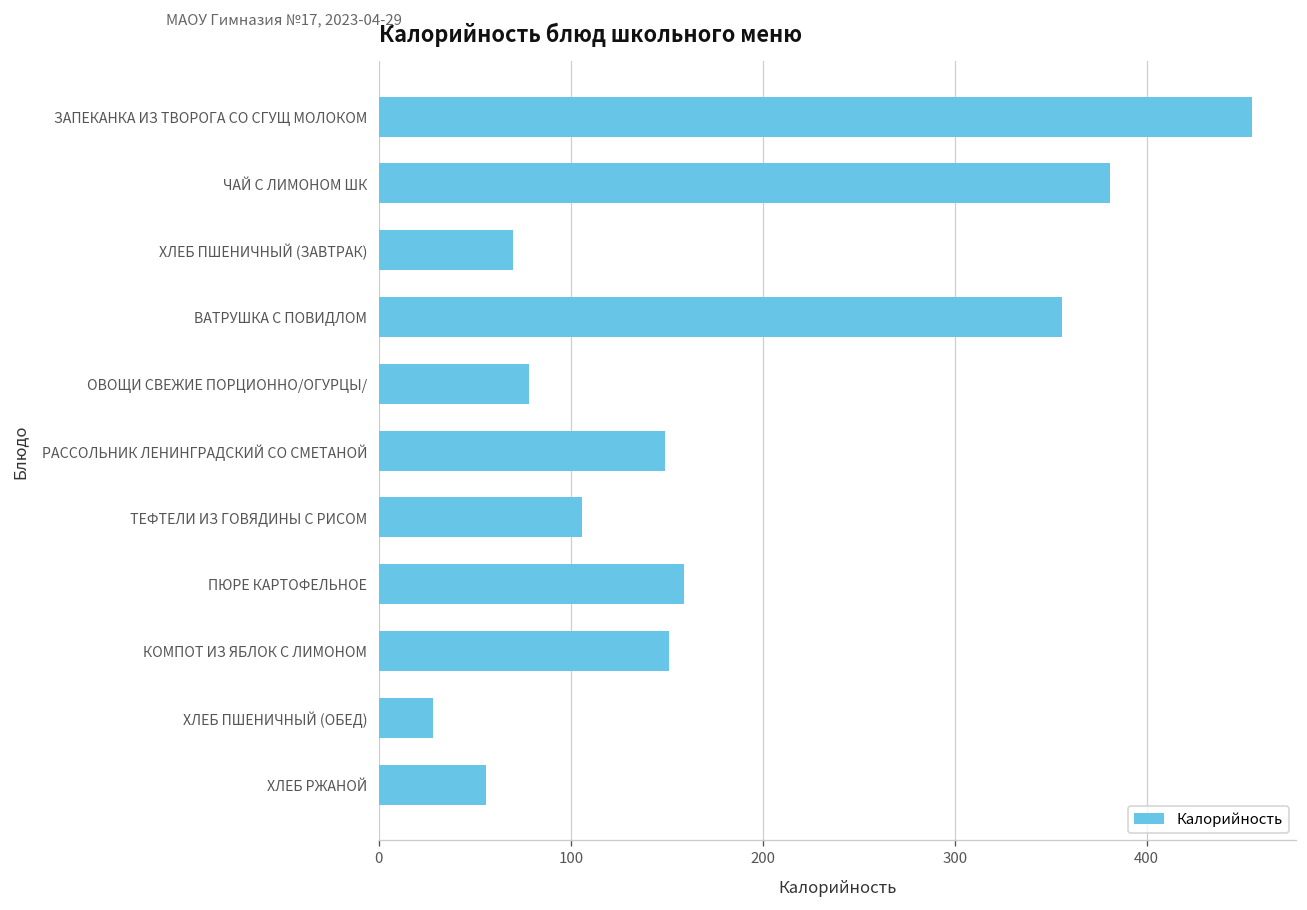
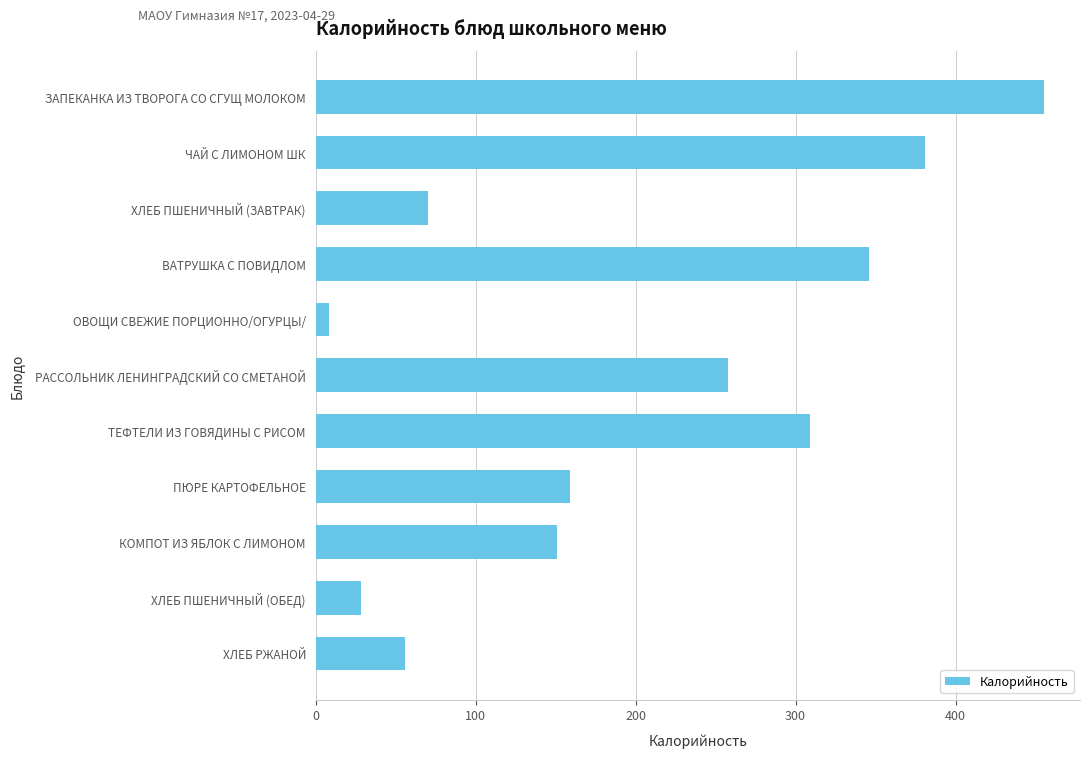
ВАТРУШКА С ПОВИДЛОМ: 356 -> 346
ОВОЩИ СВЕЖИЕ ПОРЦИОННО/ОГУРЦЫ/: 78 -> 8
РАССОЛЬНИК ЛЕНИНГРАДСКИЙ СО СМЕТАНОЙ: 149 -> 258
ТЕФТЕЛИ ИЗ ГОВЯДИНЫ С РИСОМ: 106 -> 309
